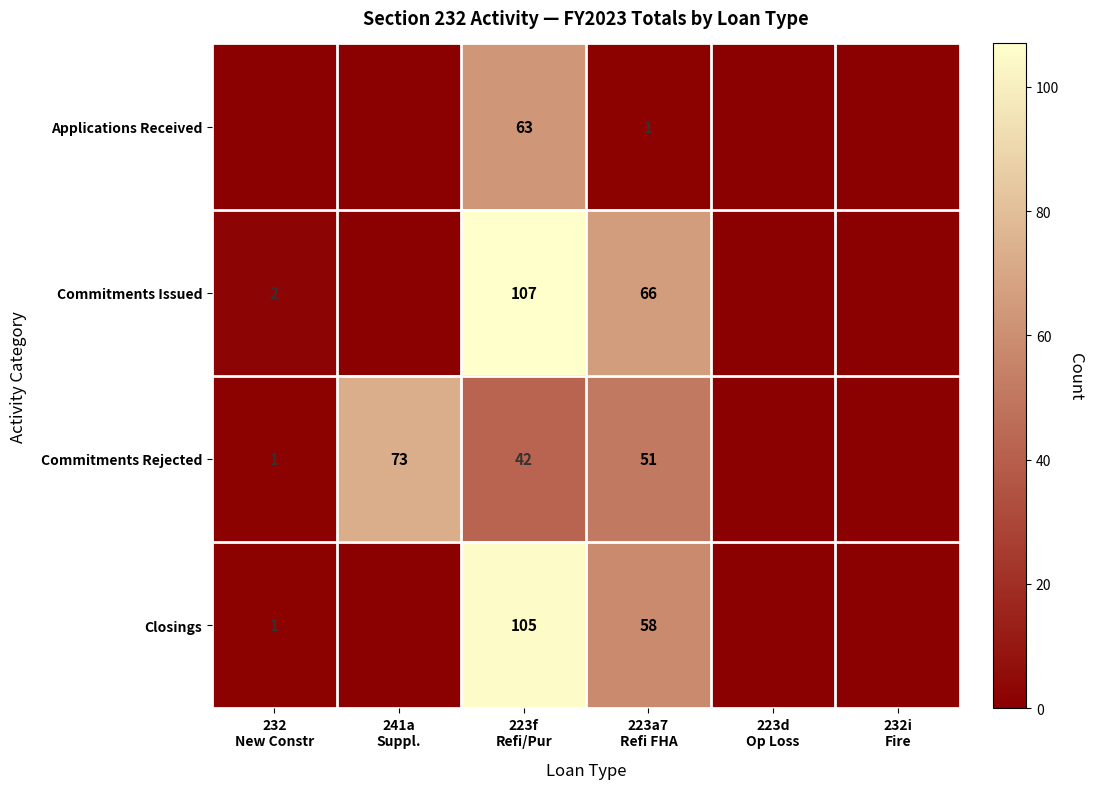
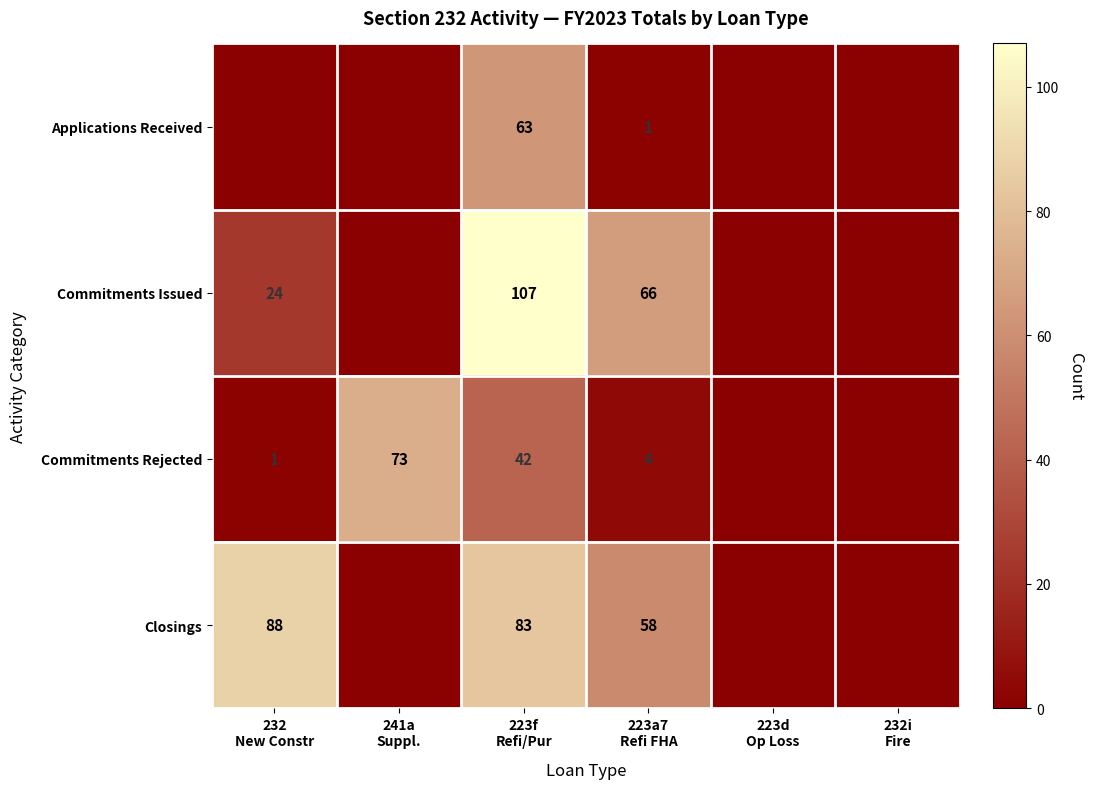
Commitments Issued, 232 New Constr: 2 -> 24
Commitments Rejected, 223a7 Refi FHA: 51 -> 4
Closings, 232 New Constr: 1 -> 88
Closings, 223f Refi/Pur: 105 -> 83
